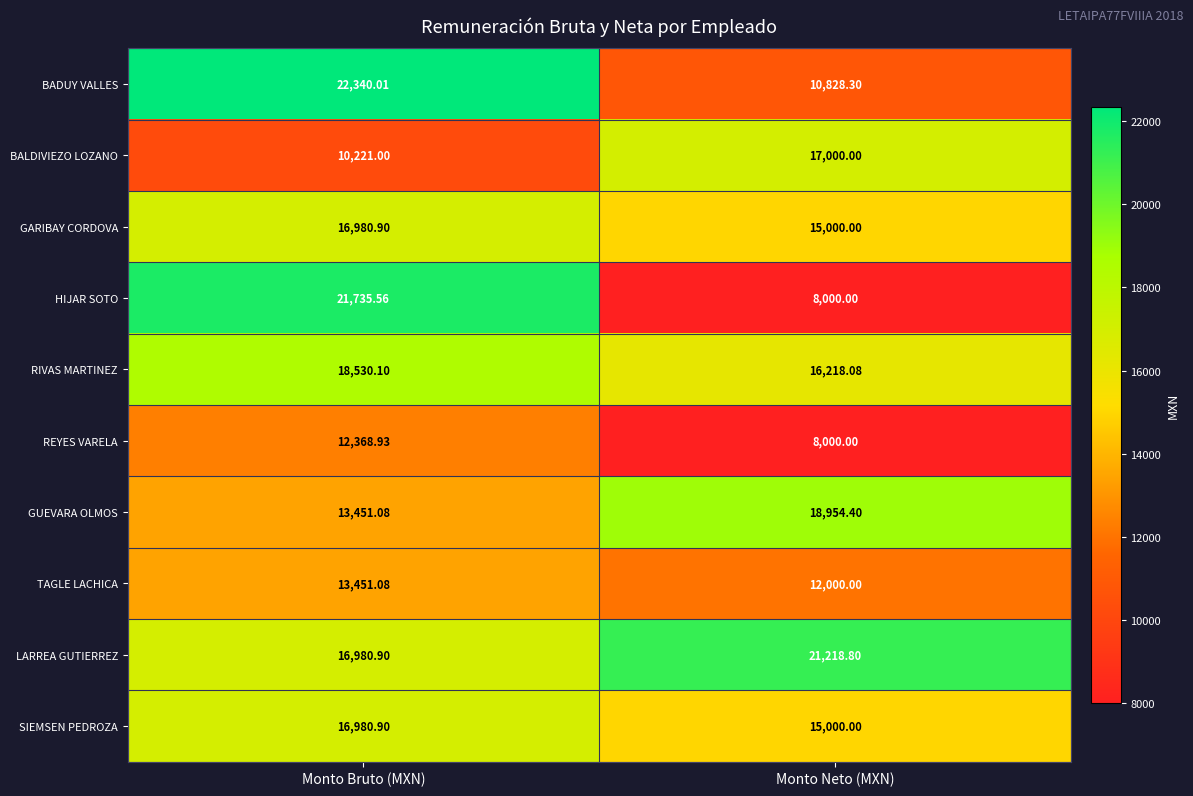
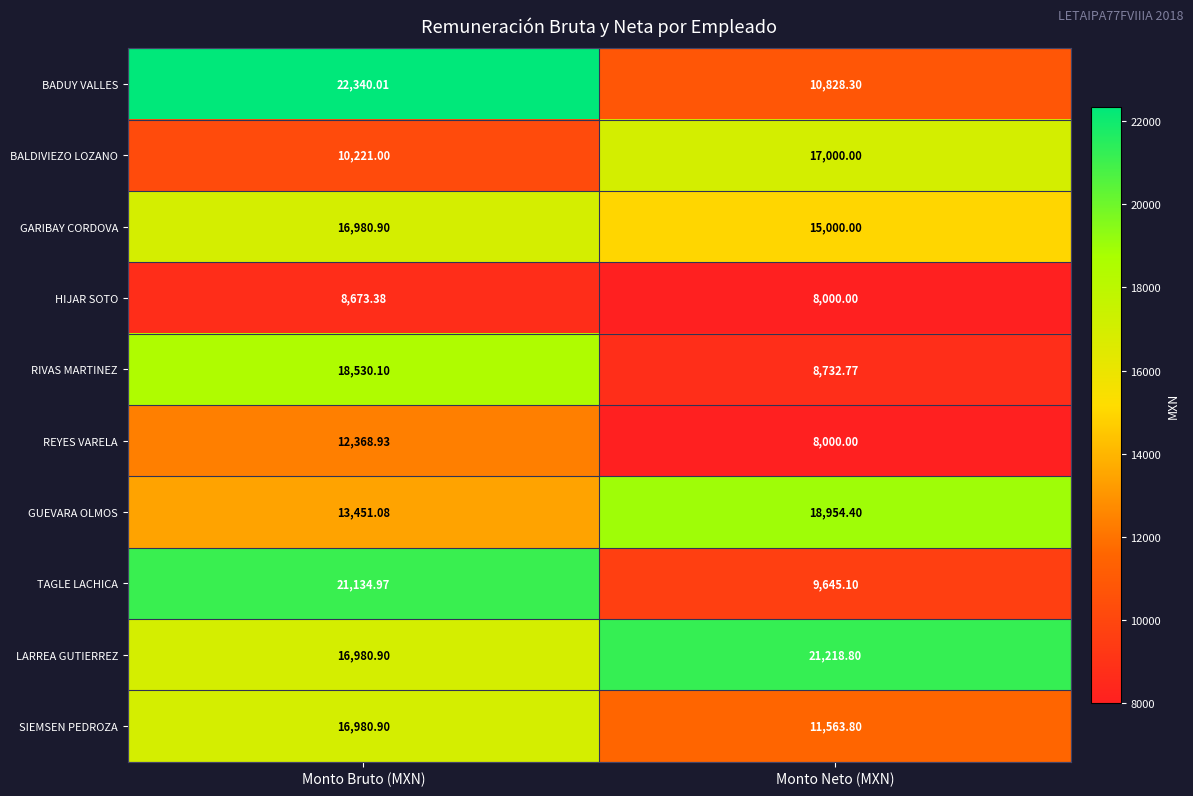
HIJAR SOTO, Monto Bruto (MXN): 21,735.56 -> 8,673.38
RIVAS MARTINEZ, Monto Neto (MXN): 16,218.08 -> 8,732.77
TAGLE LACHICA, Monto Bruto (MXN): 13,451.08 -> 21,134.97
TAGLE LACHICA, Monto Neto (MXN): 12,000.00 -> 9,645.10
SIEMSEN PEDROZA, Monto Neto (MXN): 15,000.00 -> 11,563.80
